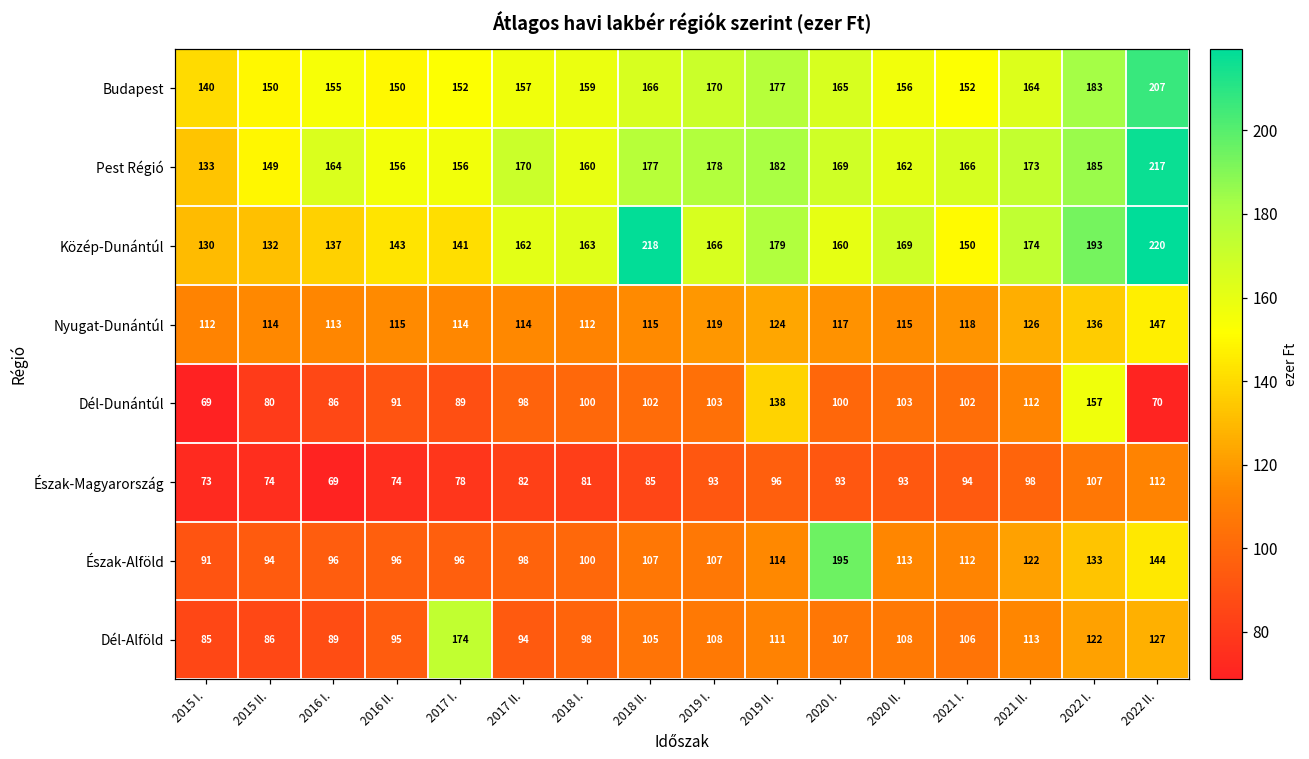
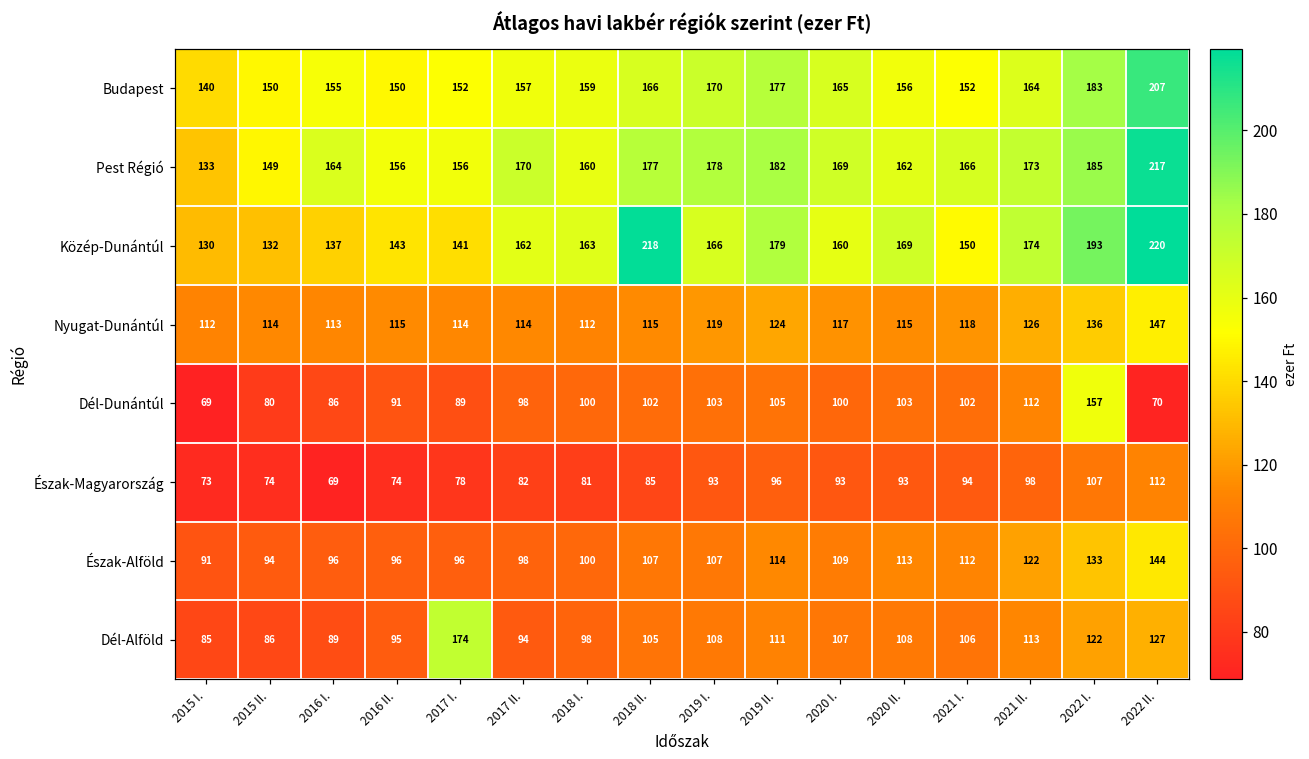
Dél-Dunántúl, 2019 II.: 138 -> 105
Észak-Alföld, 2020 I.: 195 -> 109
